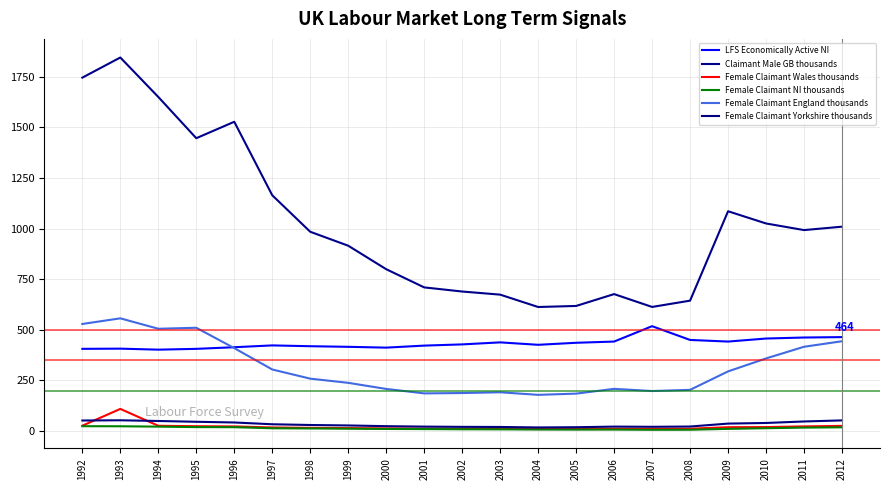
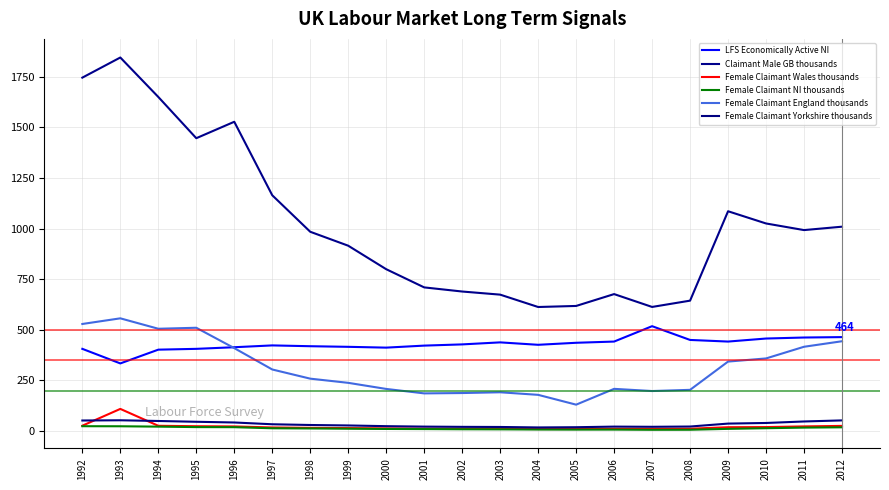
LFS Economically Active NI, 1993: 410 -> 330
Female Claimant England thousands, 2005: 180 -> 130
Female Claimant England thousands, 2009: 290 -> 340
